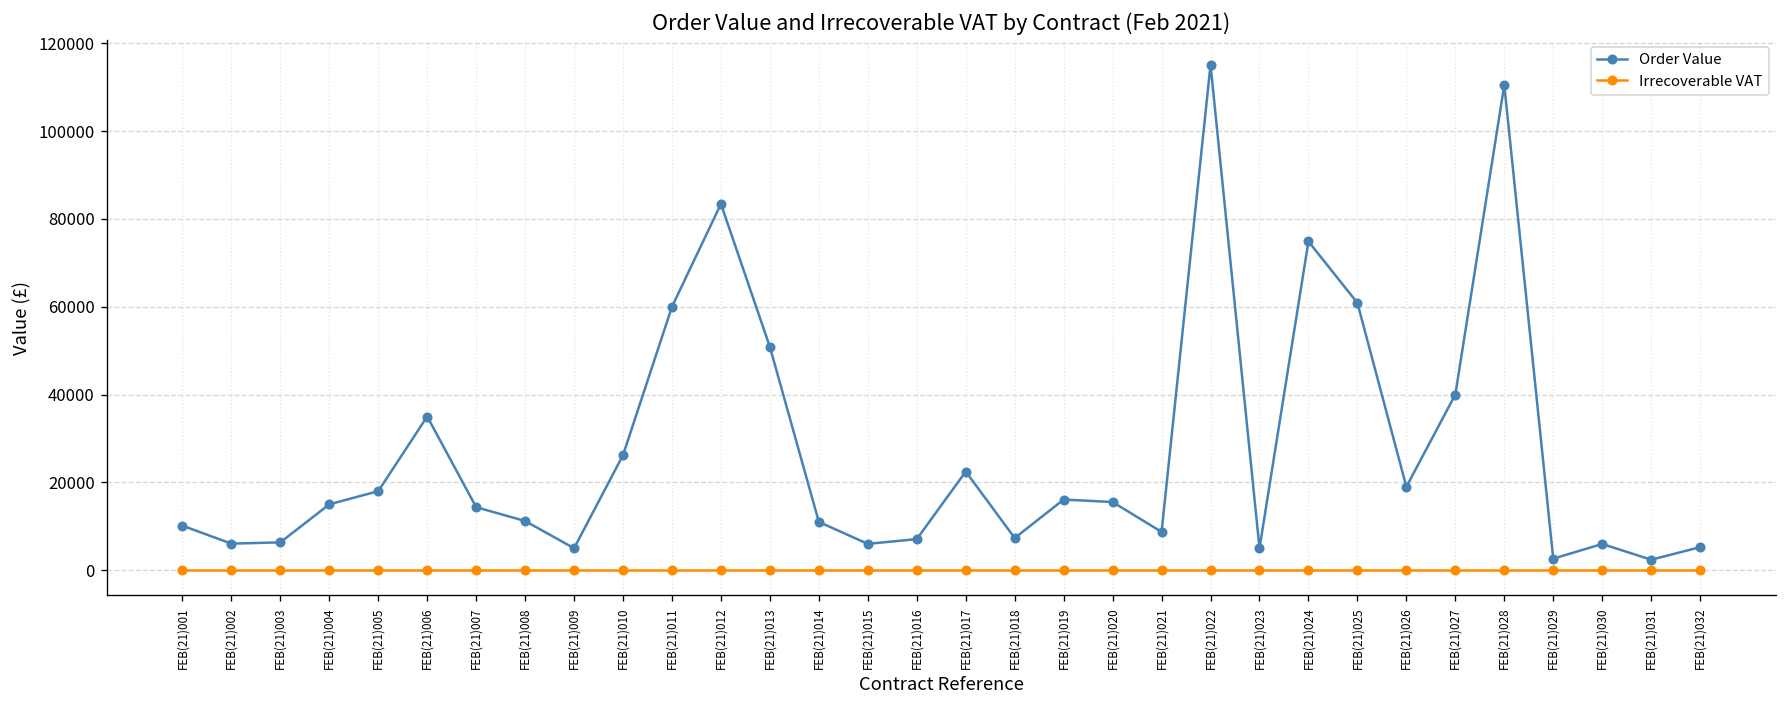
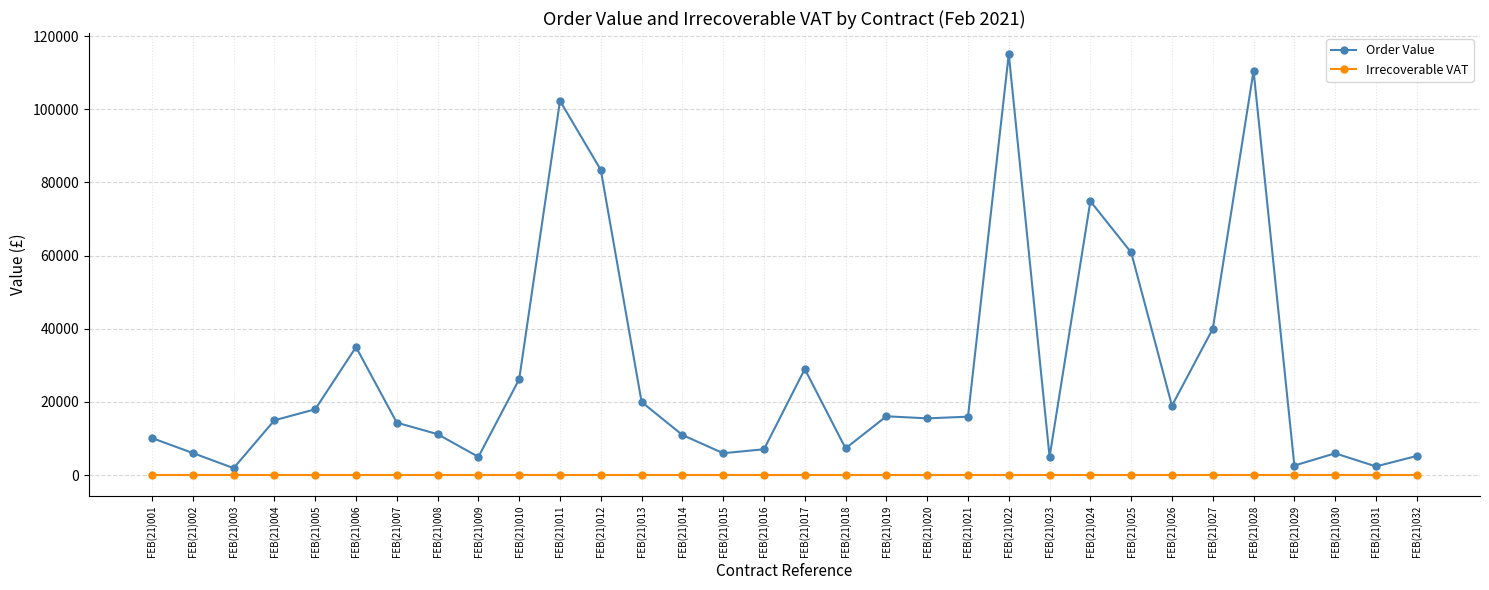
Order Value, FEB(21)003: 6000 -> 2000
Order Value, FEB(21)011: 60000 -> 102000
Order Value, FEB(21)013: 51000 -> 20000
Order Value, FEB(21)017: 22000 -> 29000
Order Value, FEB(21)021: 9000 -> 16000
